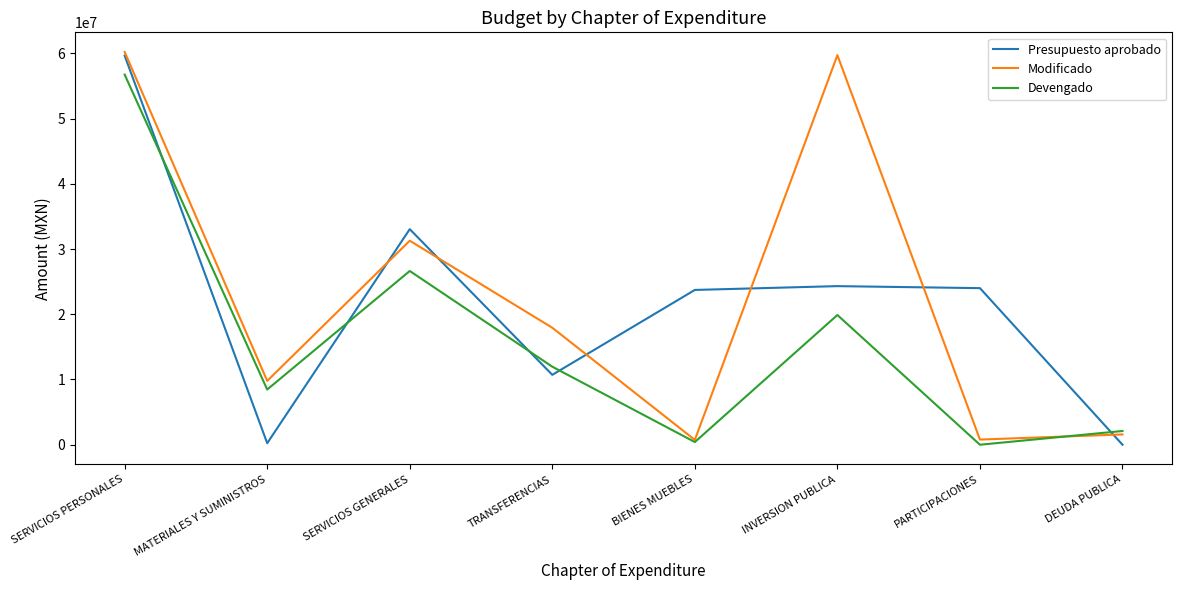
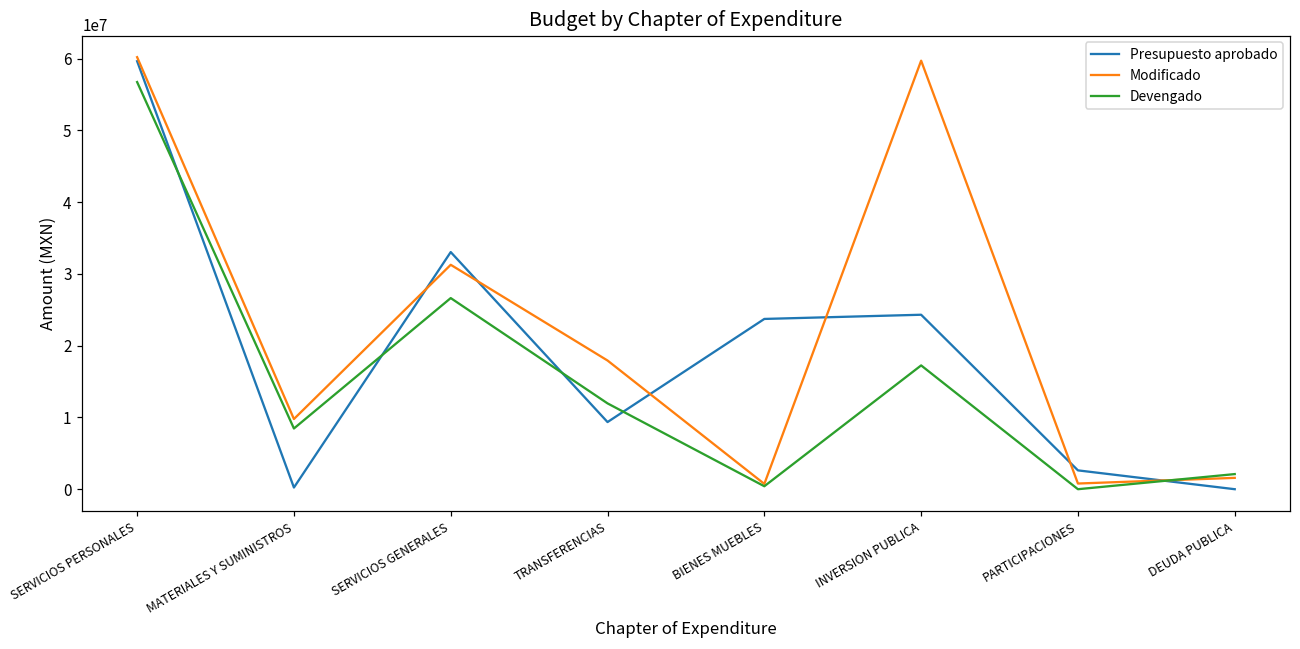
Presupuesto aprobado, TRANSFERENCIAS: 11000000 -> 9000000
Devengado, INVERSION PUBLICA: 20000000 -> 17000000
Presupuesto aprobado, PARTICIPACIONES: 24000000 -> 3000000
